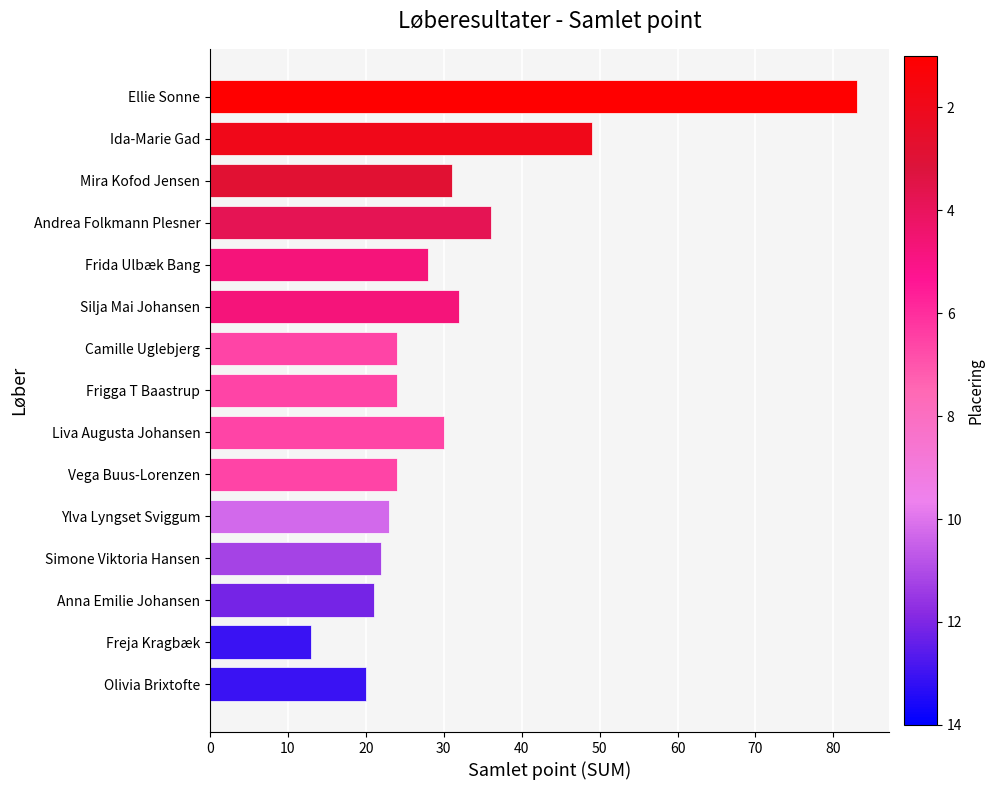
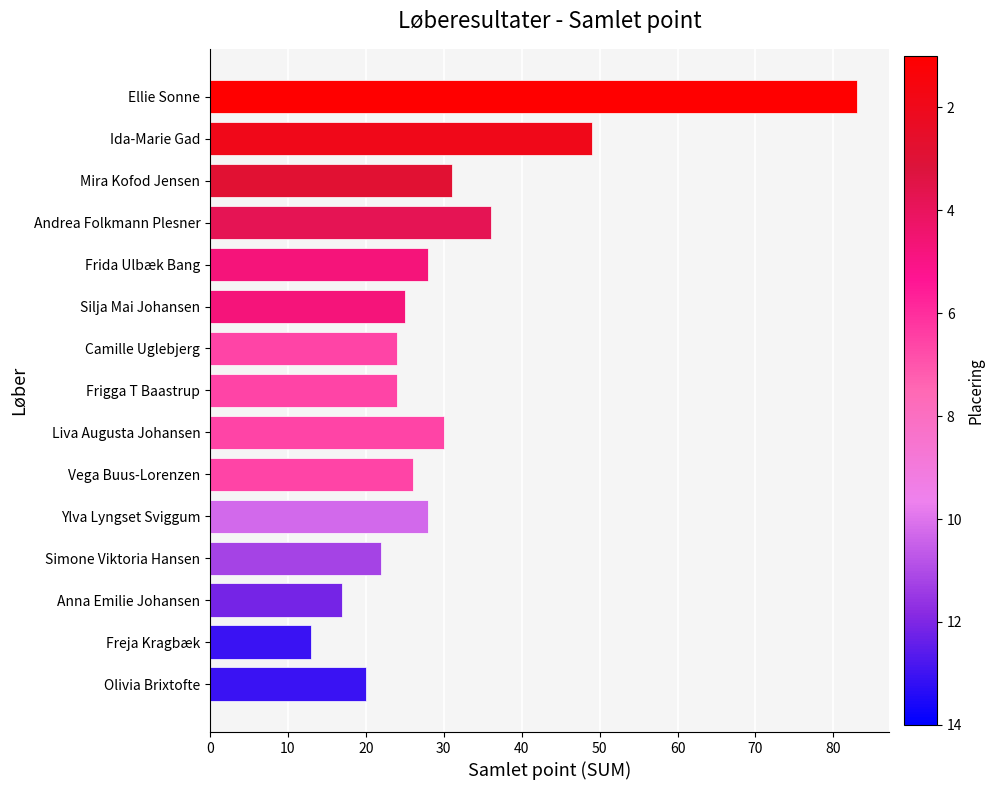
Silja Mai Johansen: 32 -> 25
Vega Buus-Lorenzen: 24 -> 26
Ylva Lyngset Sviggum: 23 -> 28
Anna Emilie Johansen: 21 -> 17
